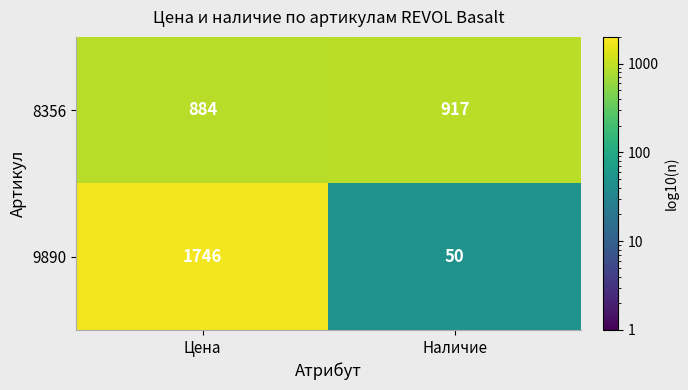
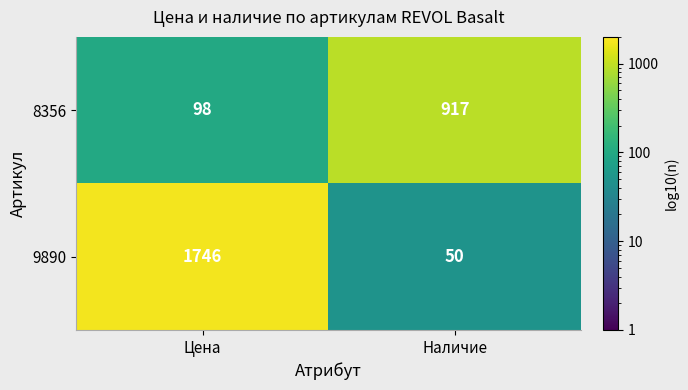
8356, Цена: 884 -> 98
